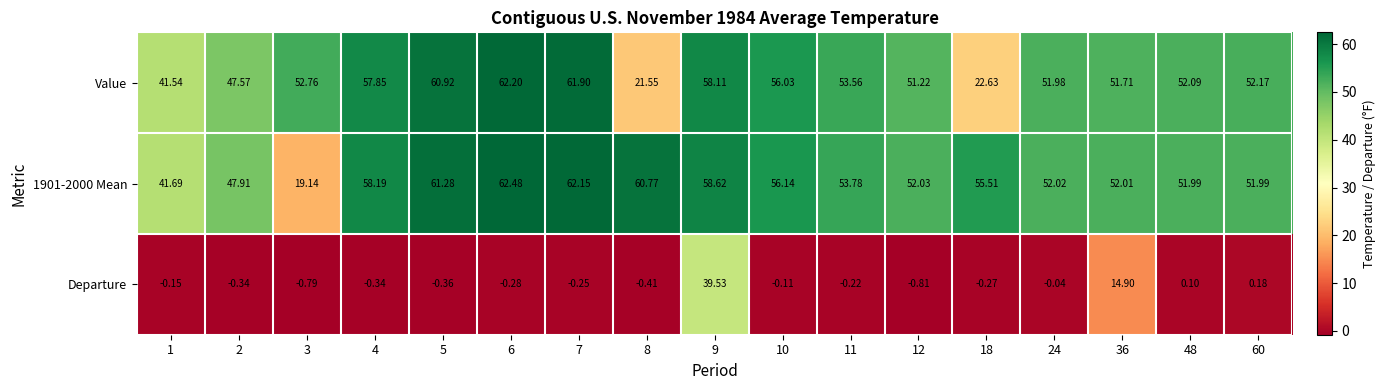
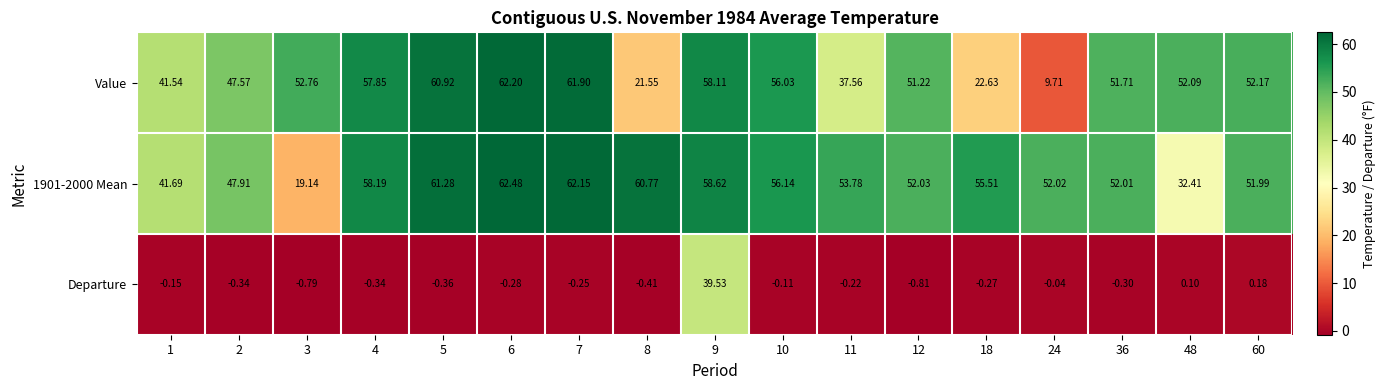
Value, 11: 53.56 -> 37.56
Value, 24: 51.98 -> 9.71
1901-2000 Mean, 48: 51.99 -> 32.41
Departure, 36: 14.90 -> -0.30
